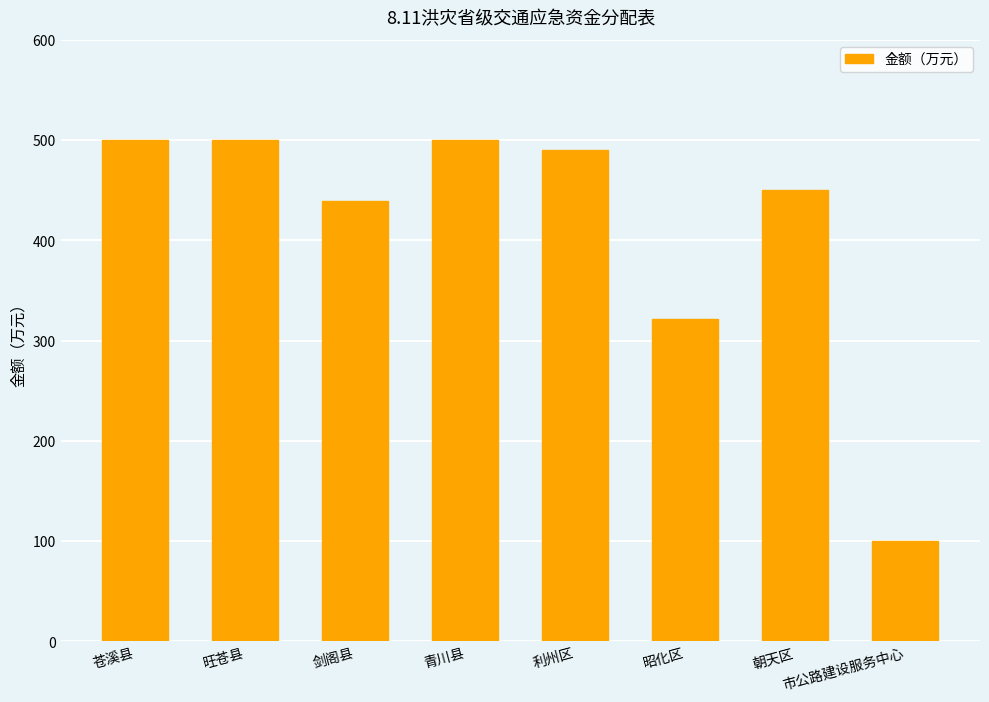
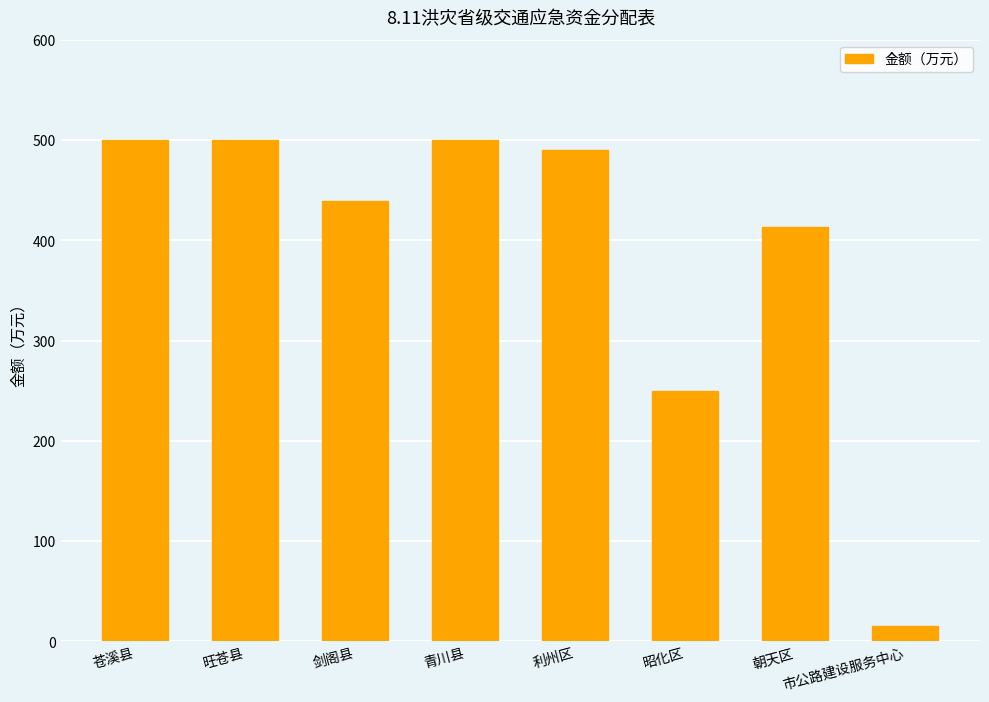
昭化区: 322 -> 250
朝天区: 450 -> 413
市公路建设服务中心: 100 -> 15
